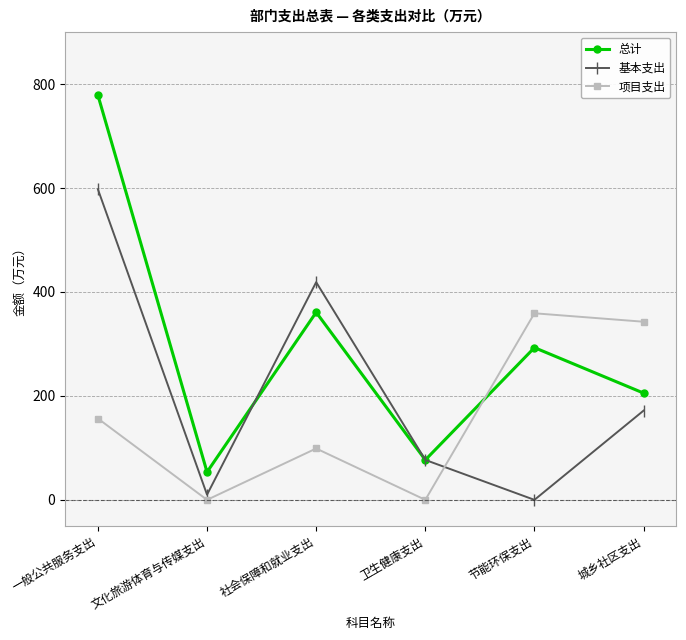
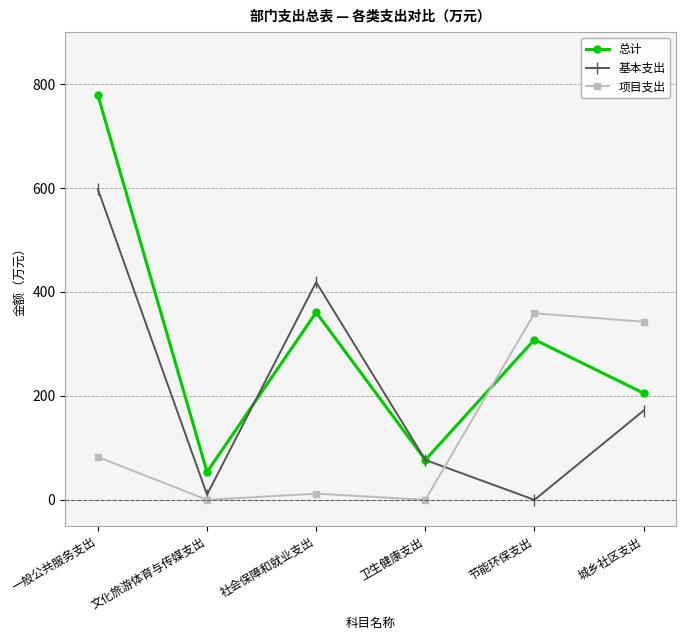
项目支出, 一般公共服务支出: 160 -> 80
项目支出, 社会保障和就业支出: 100 -> 10
总计, 节能环保支出: 290 -> 310
